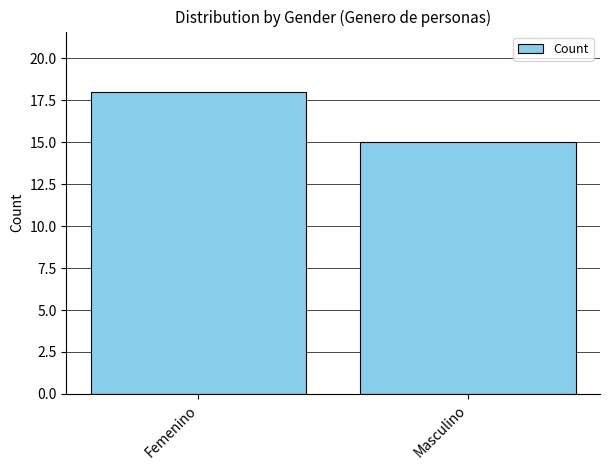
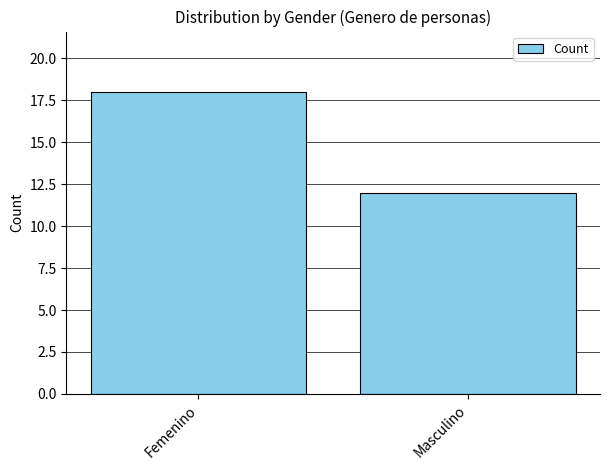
Masculino: 15 -> 12
